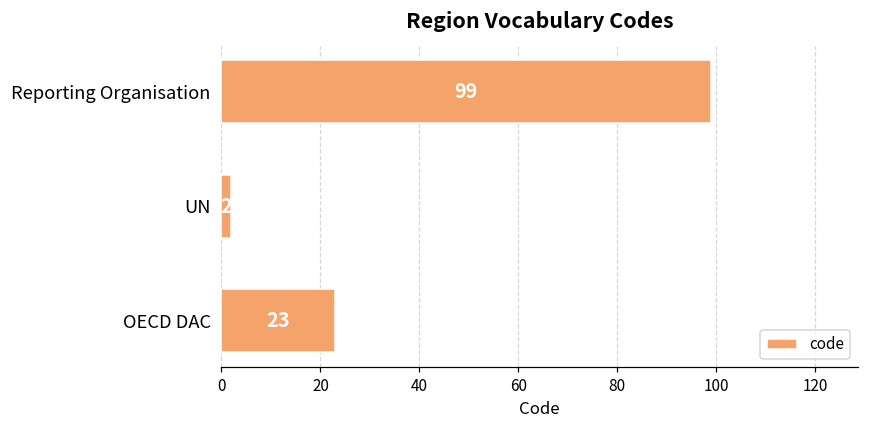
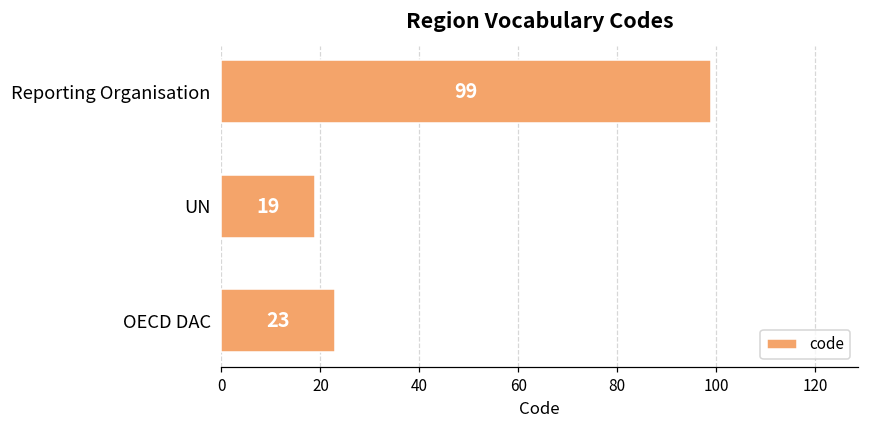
UN: 2 -> 19
